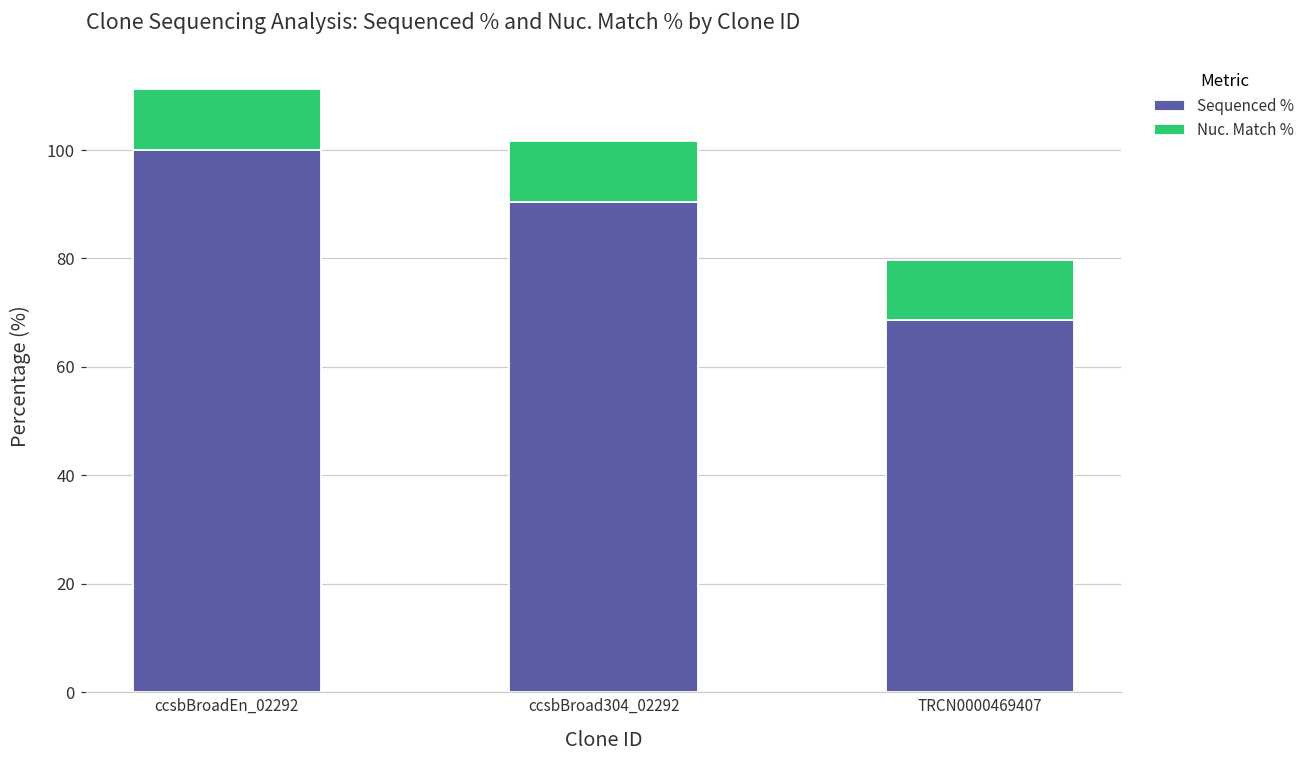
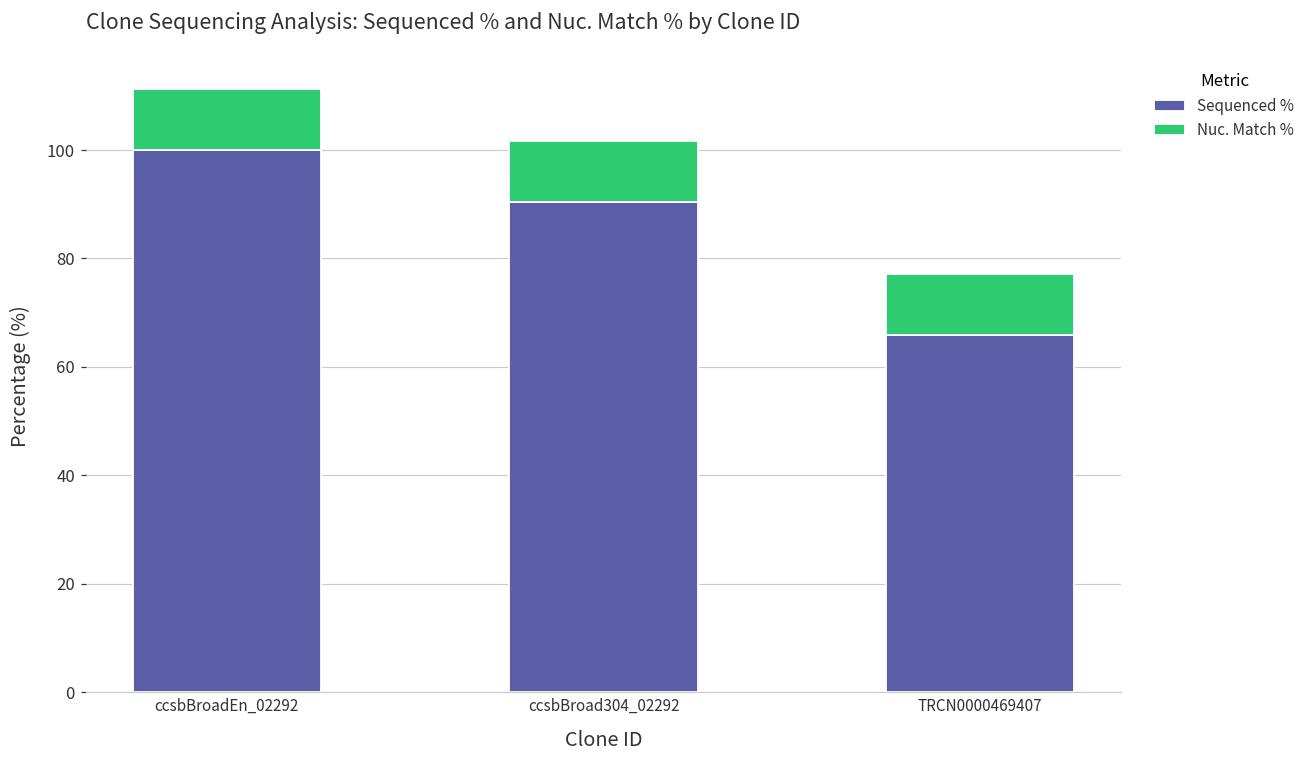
Sequenced %, TRCN0000469407: 69 -> 66
